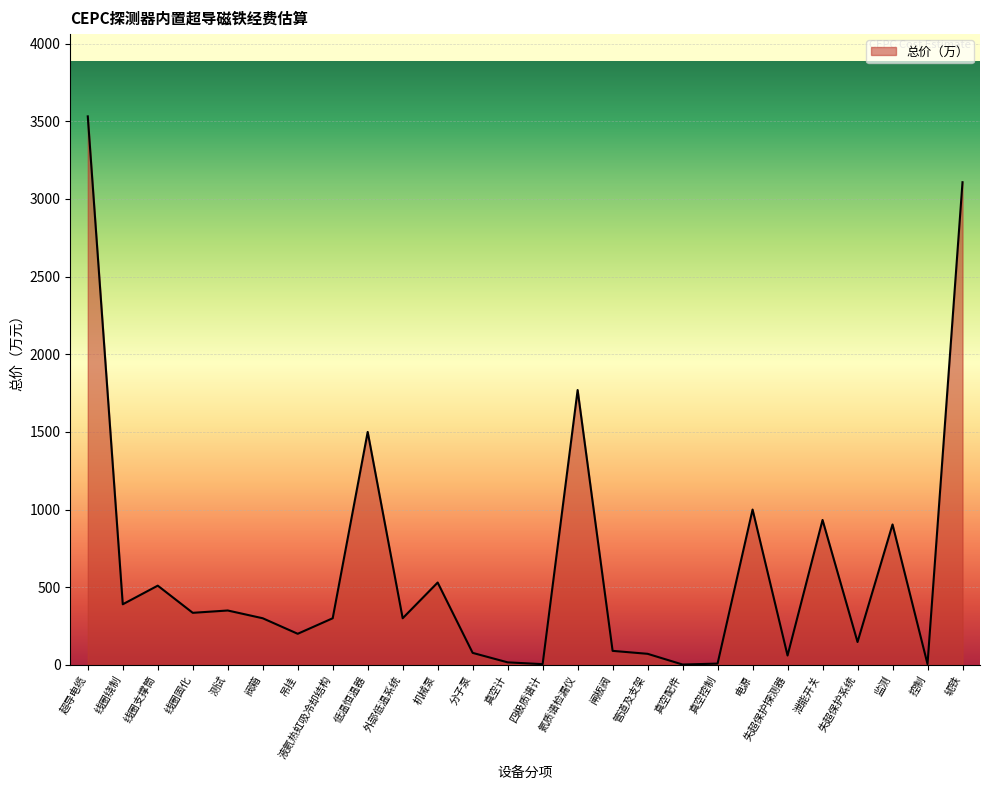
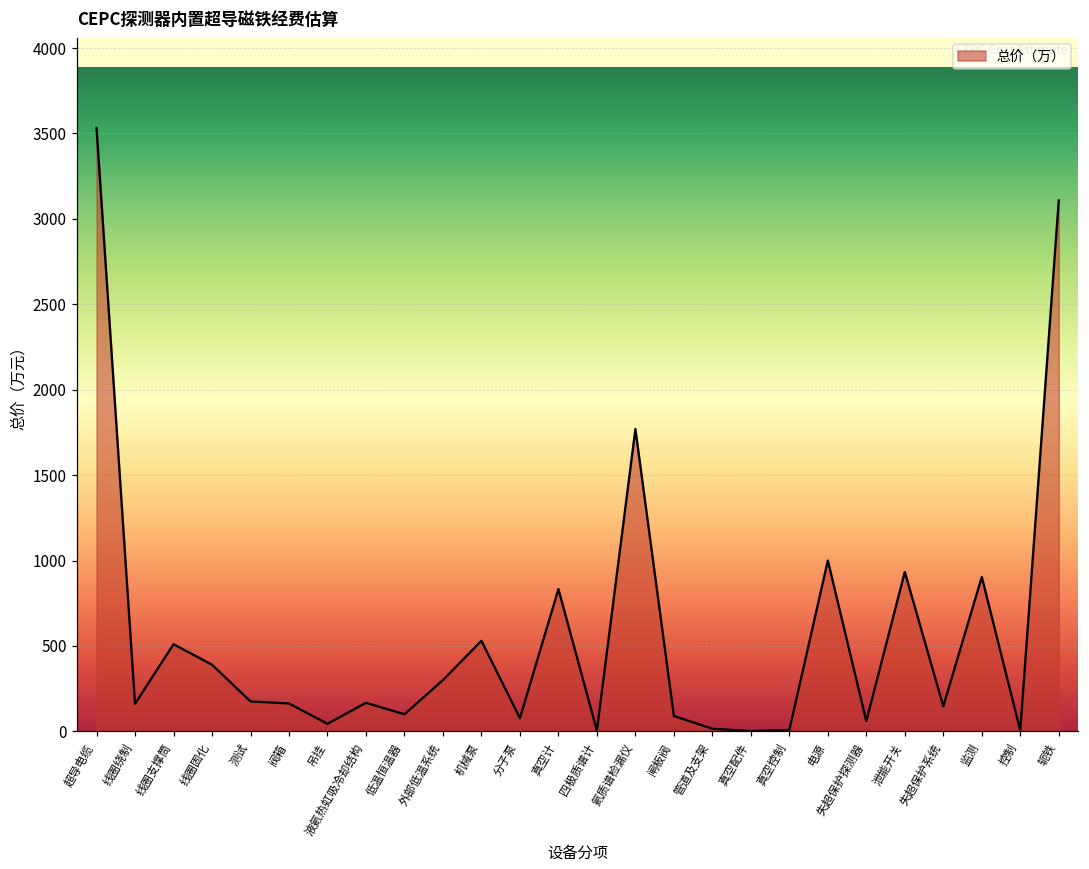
线圈绕制: 390 -> 160
线圈固化: 340 -> 390
测试: 350 -> 180
阀箱: 300 -> 160
吊挂: 200 -> 40
液氦热虹吸冷却结构: 300 -> 170
低温恒温器: 1500 -> 100
真空计: 20 -> 830
管道及支架: 70 -> 20
